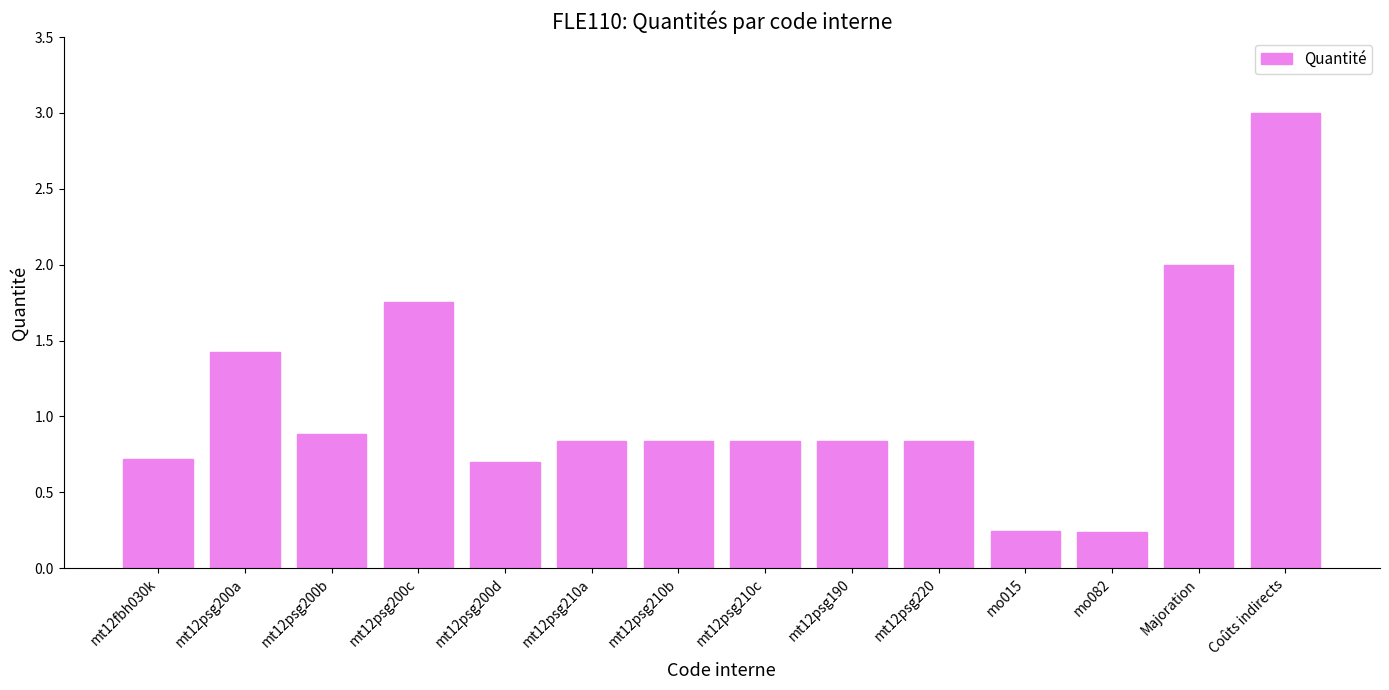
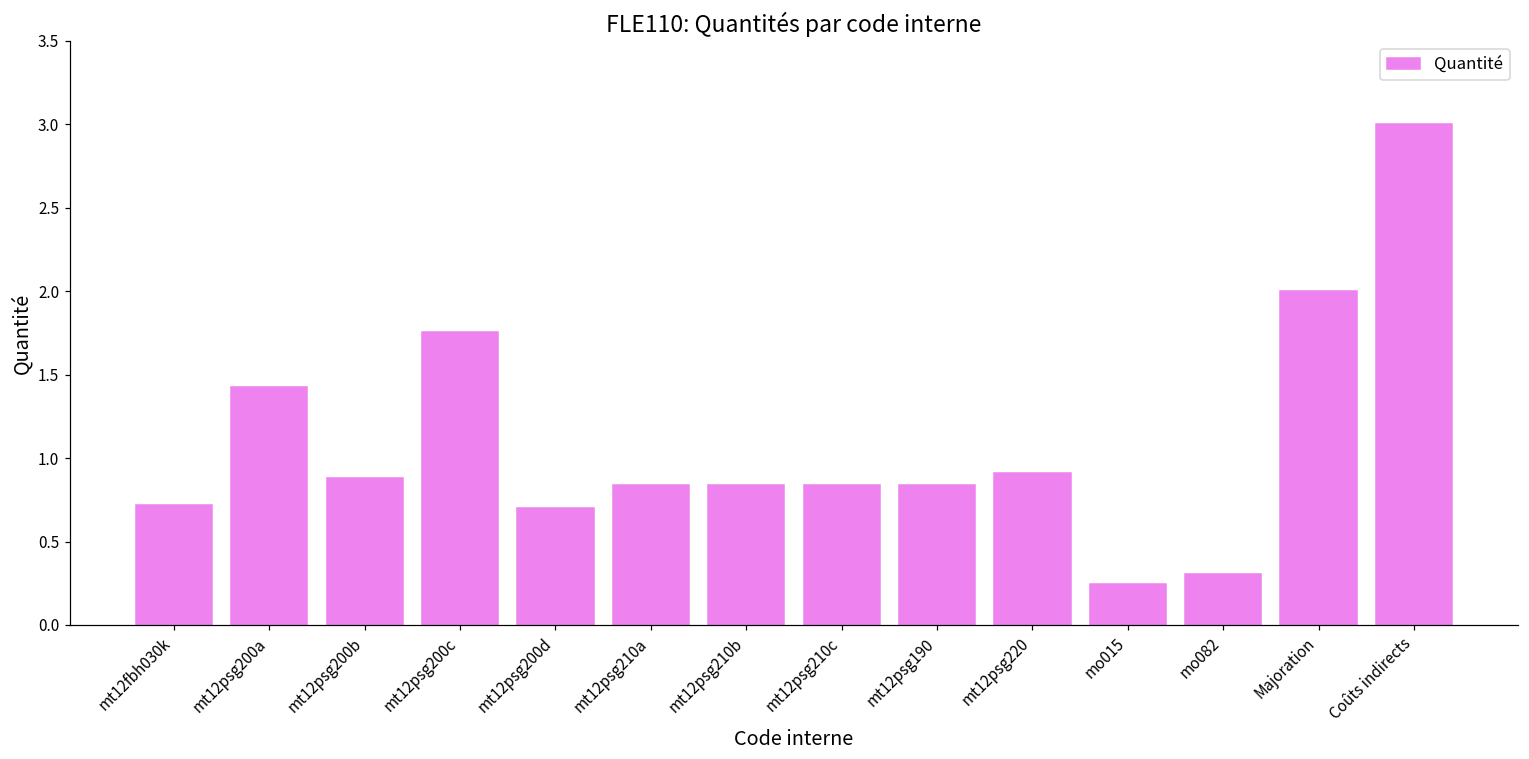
mt12psg220: 0.84 -> 0.91
mo082: 0.24 -> 0.30
